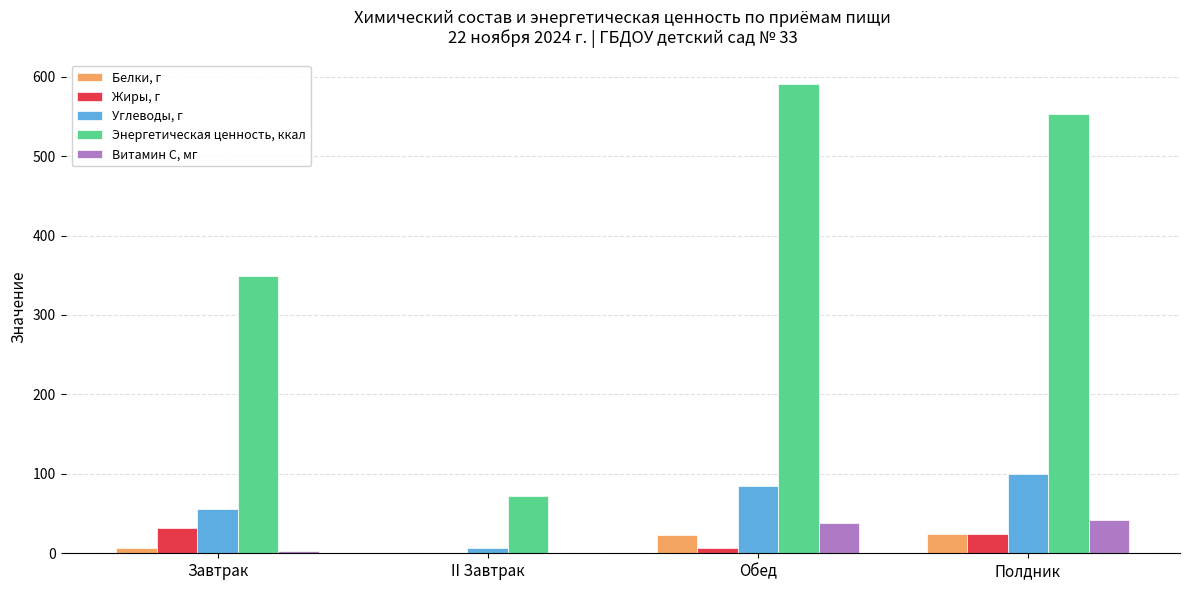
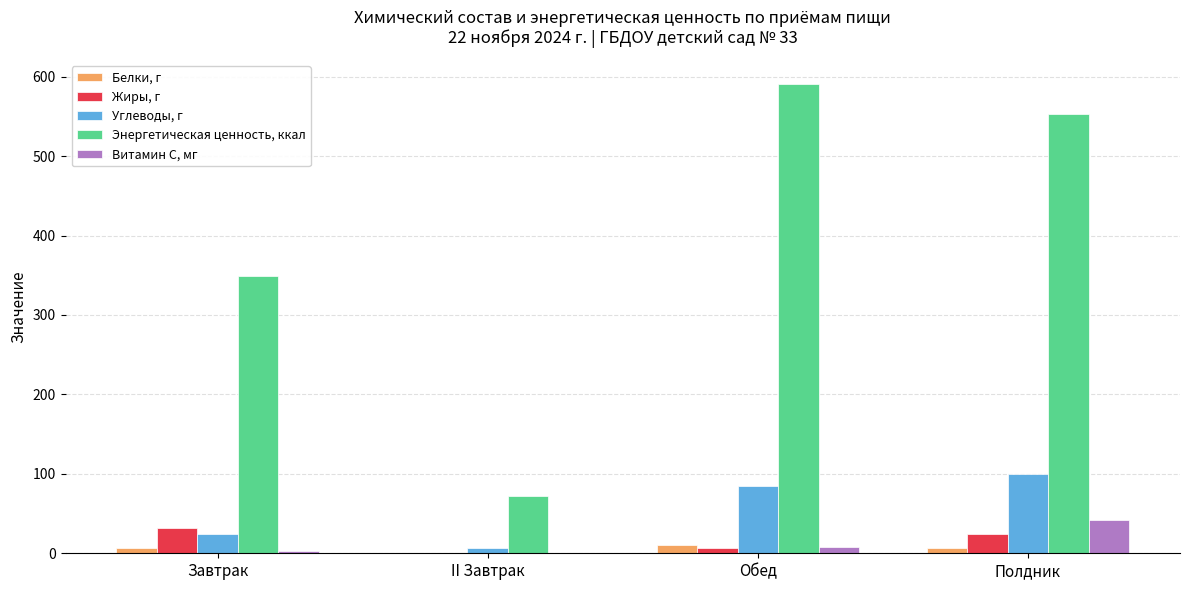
Углеводы, г, Завтрак: 60 -> 20
Белки, г, Обед: 20 -> 10
Витамин С, мг, Обед: 40 -> 10
Белки, г, Полдник: 20 -> 10
